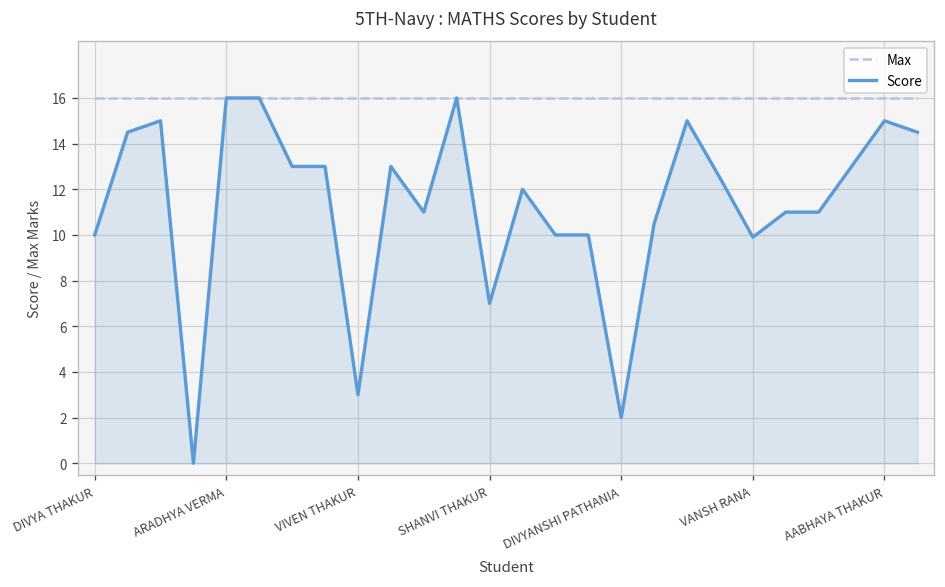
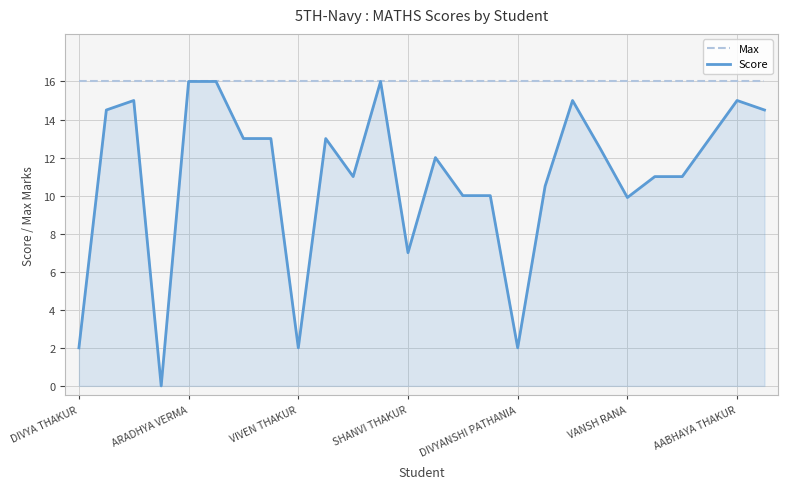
Score, DIVYA THAKUR: 10 -> 2
Score, VIVEN THAKUR: 3 -> 2
